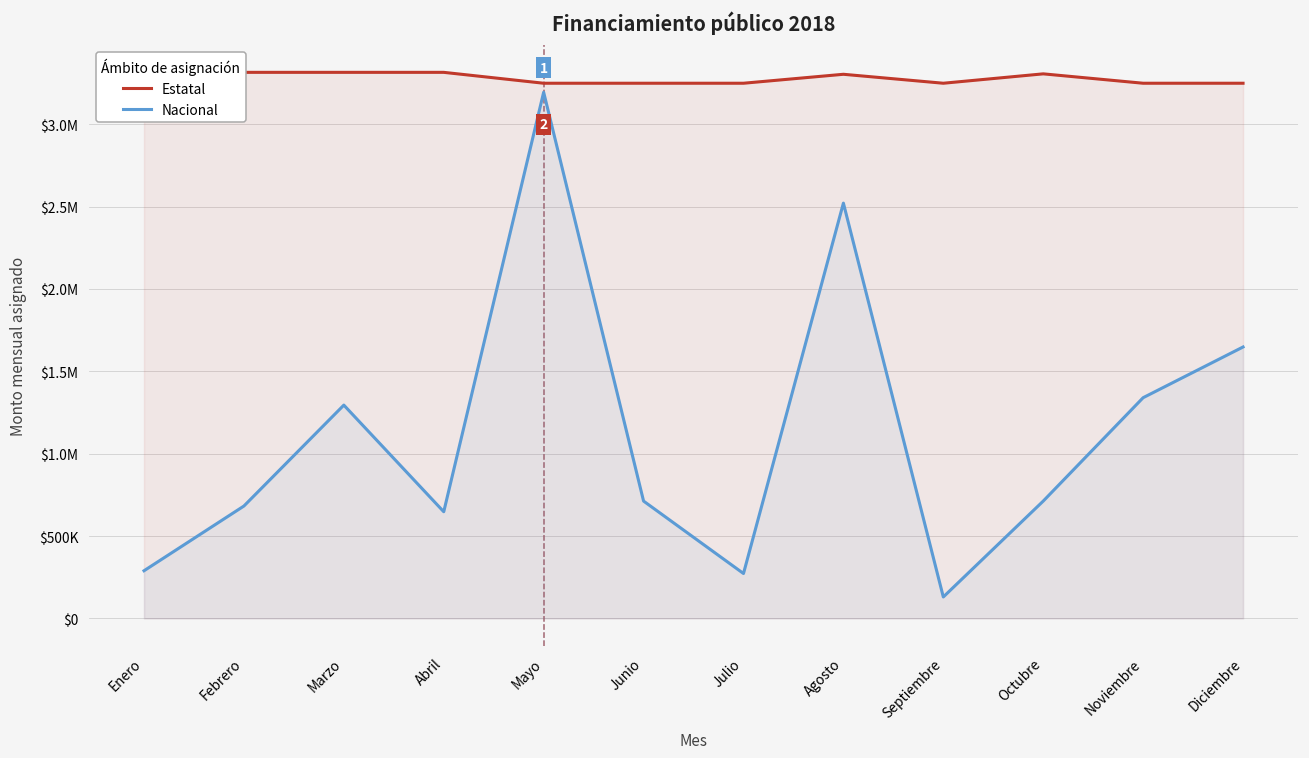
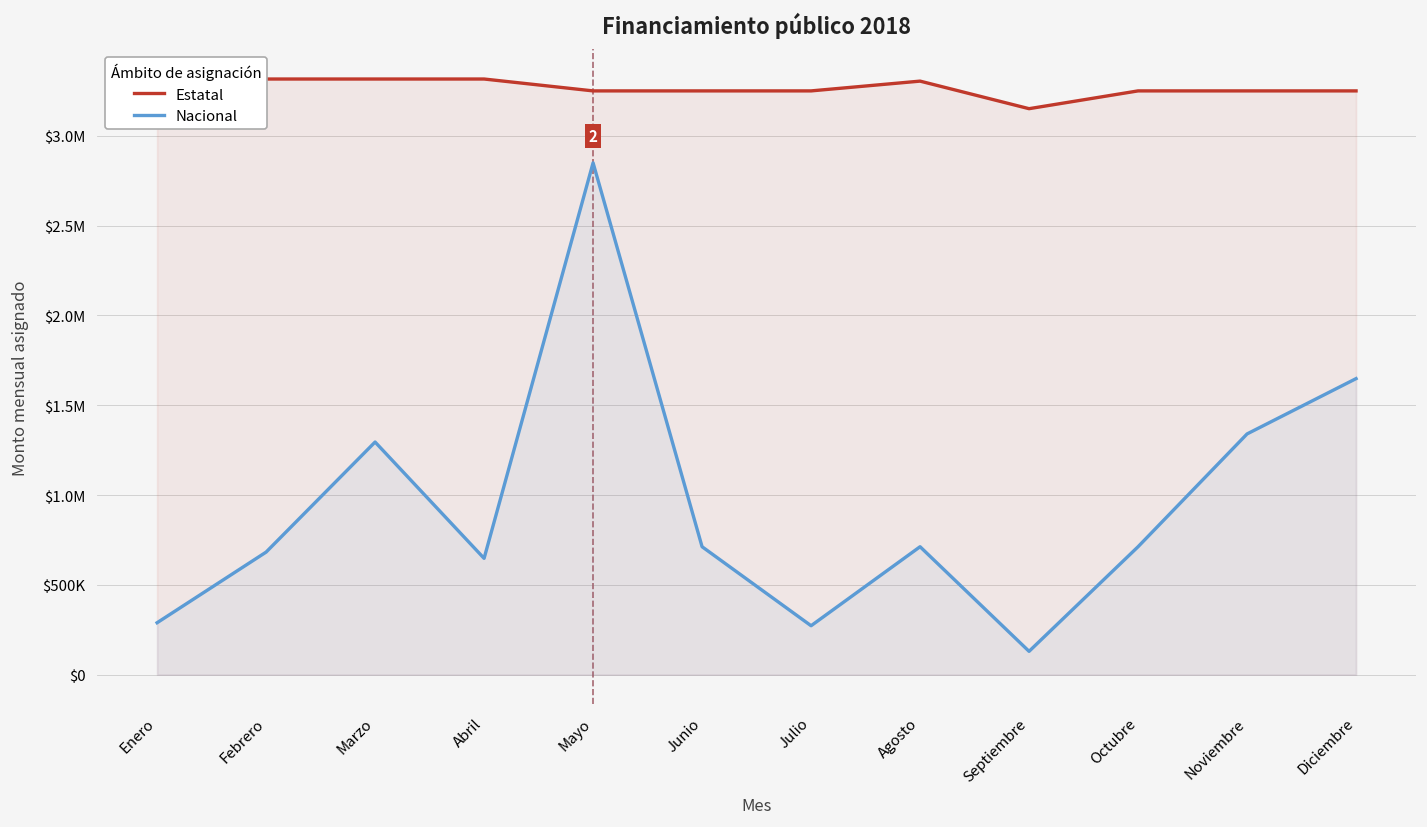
Nacional, Mayo: $3190000 -> $2850000
Nacional, Agosto: $2520000 -> $710000
Estatal, Septiembre: $3250000 -> $3150000
Estatal, Octubre: $3310000 -> $3250000
